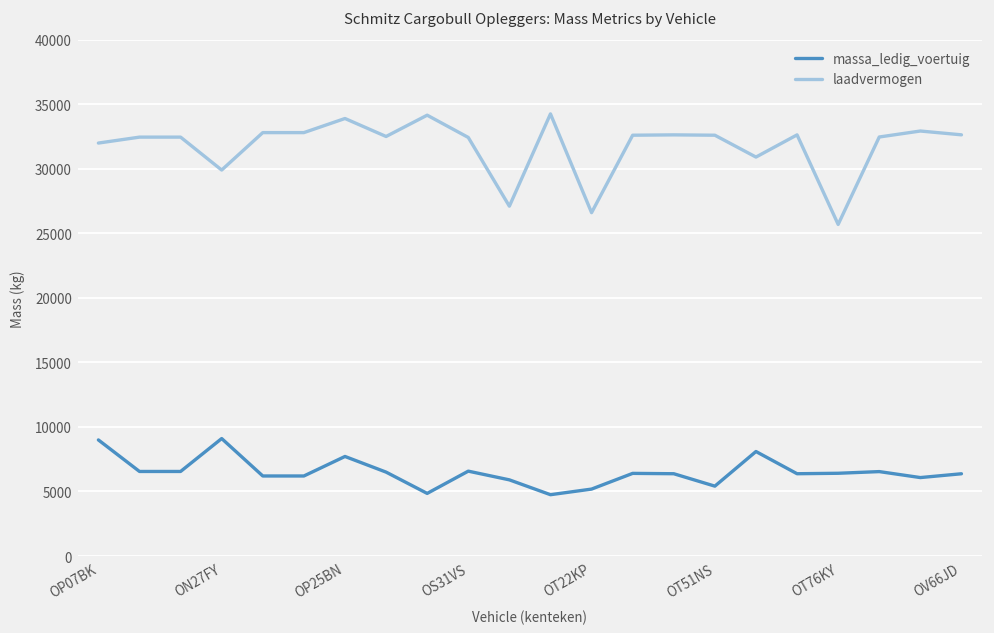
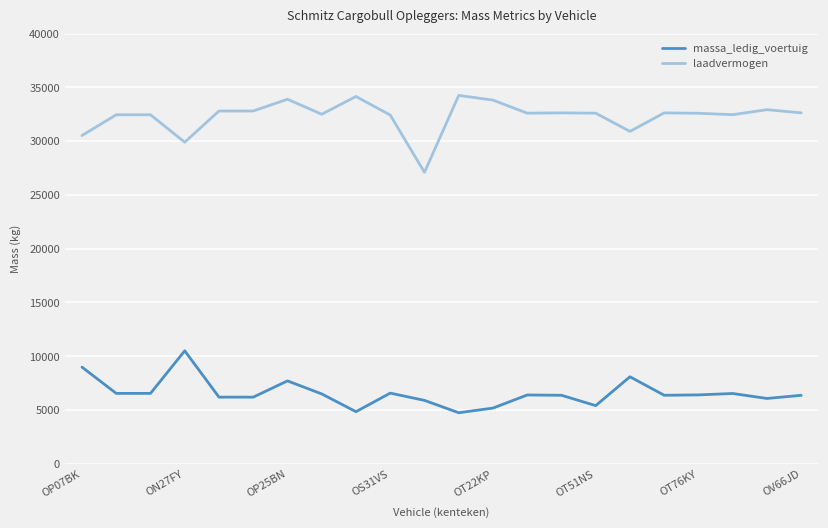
laadvermogen, OP07BK: 32000 -> 30500
massa_ledig_voertuig, ON27FY: 9100 -> 10500
laadvermogen, OT22KP: 26600 -> 33800
laadvermogen, OT76KY: 25700 -> 32600
